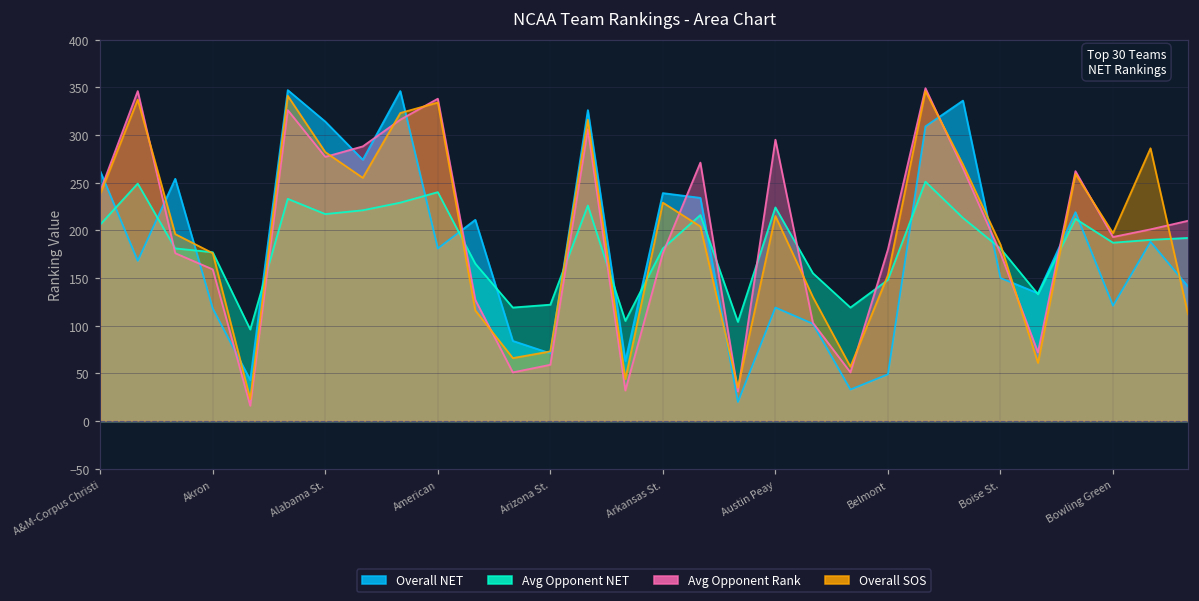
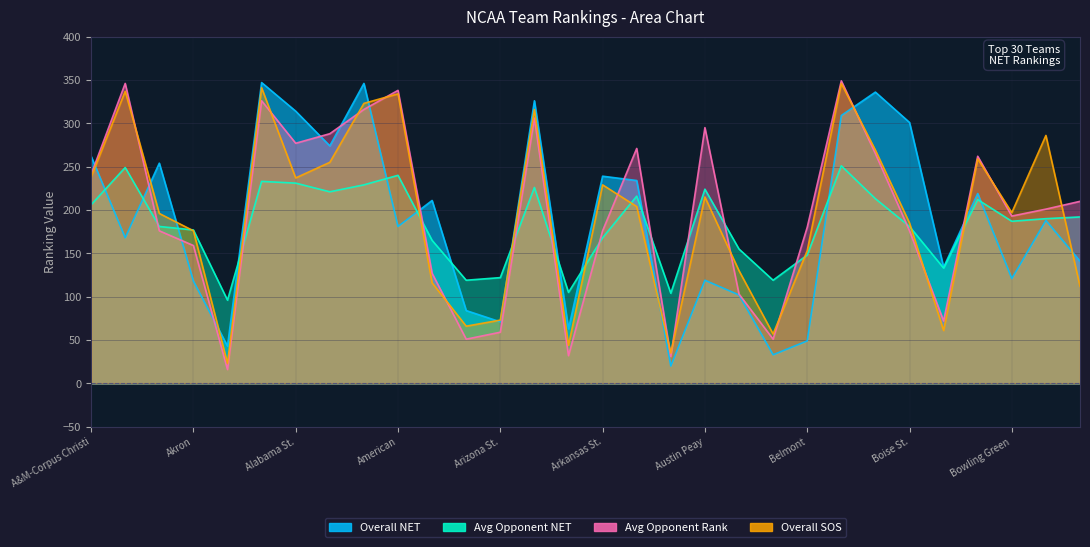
Avg Opponent NET, Alabama St.: 220 -> 230
Overall SOS, Alabama St.: 280 -> 240
Avg Opponent NET, Arkansas St.: 180 -> 170
Overall NET, Boise St.: 150 -> 300
